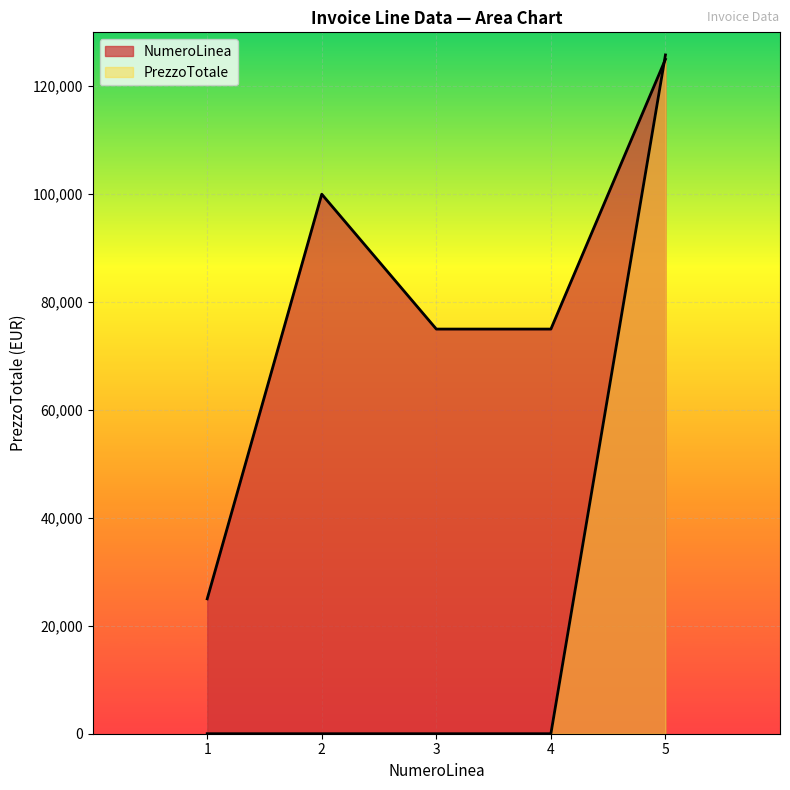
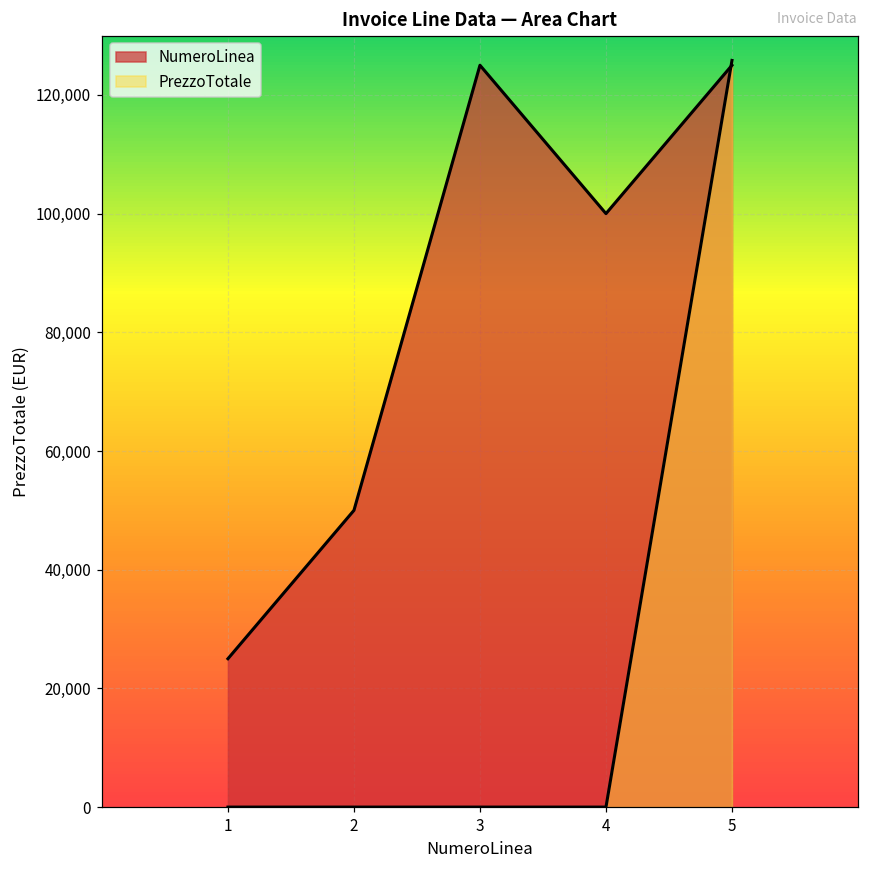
NumeroLinea, 2: 100,000 -> 50,000
NumeroLinea, 3: 75,000 -> 125,000
NumeroLinea, 4: 75,000 -> 100,000
